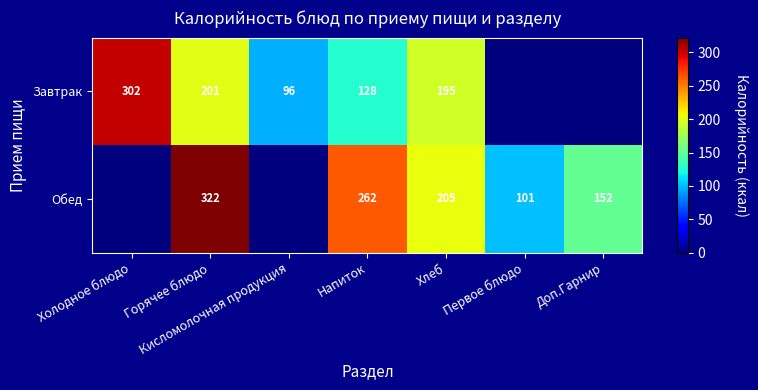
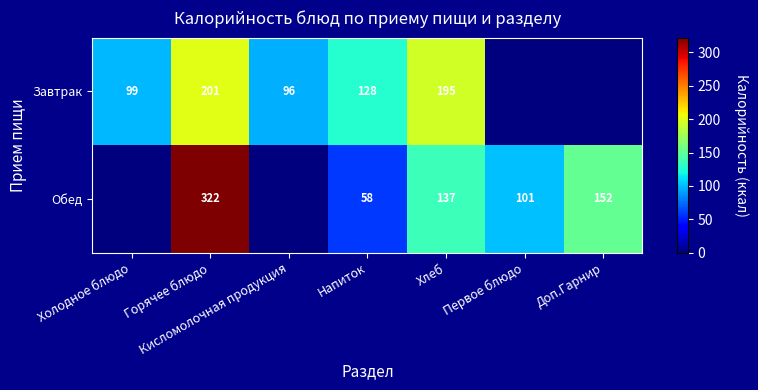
Завтрак, Холодное блюдо: 302 -> 99
Обед, Напиток: 262 -> 58
Обед, Хлеб: 205 -> 137
